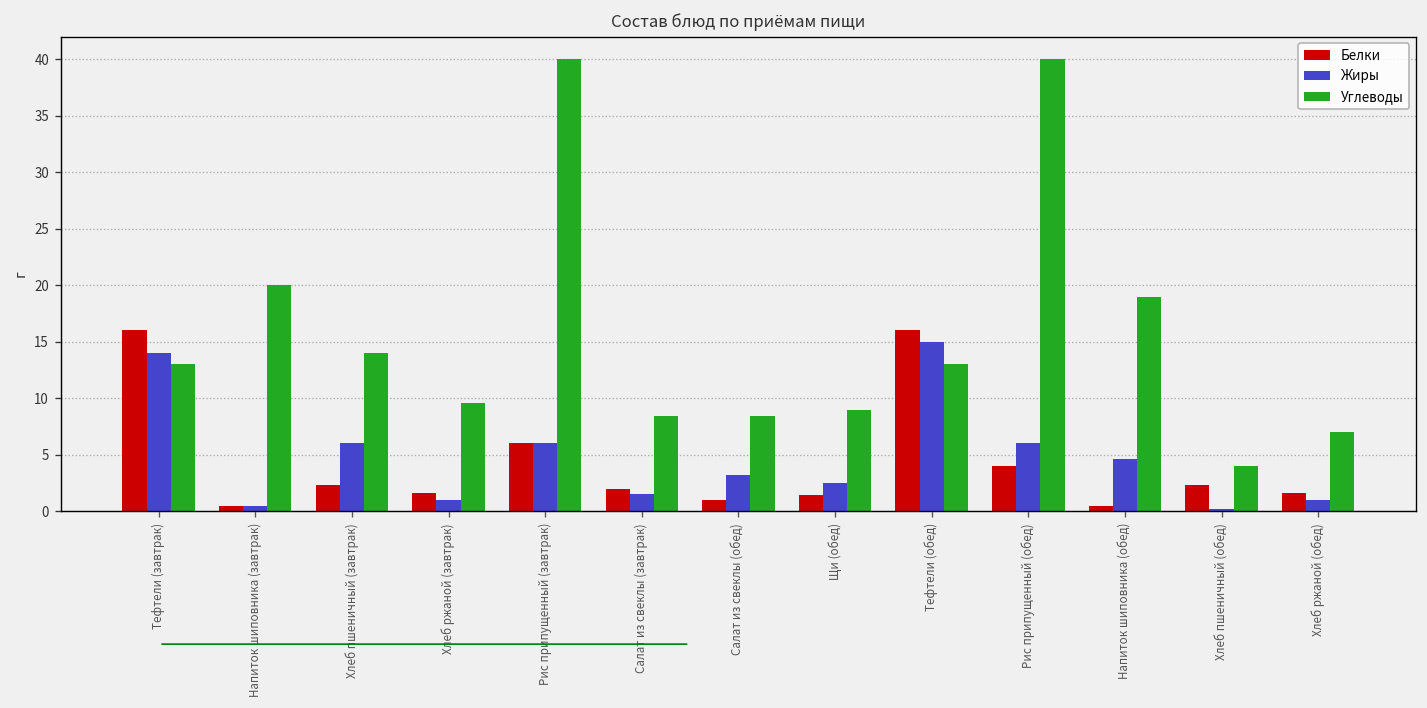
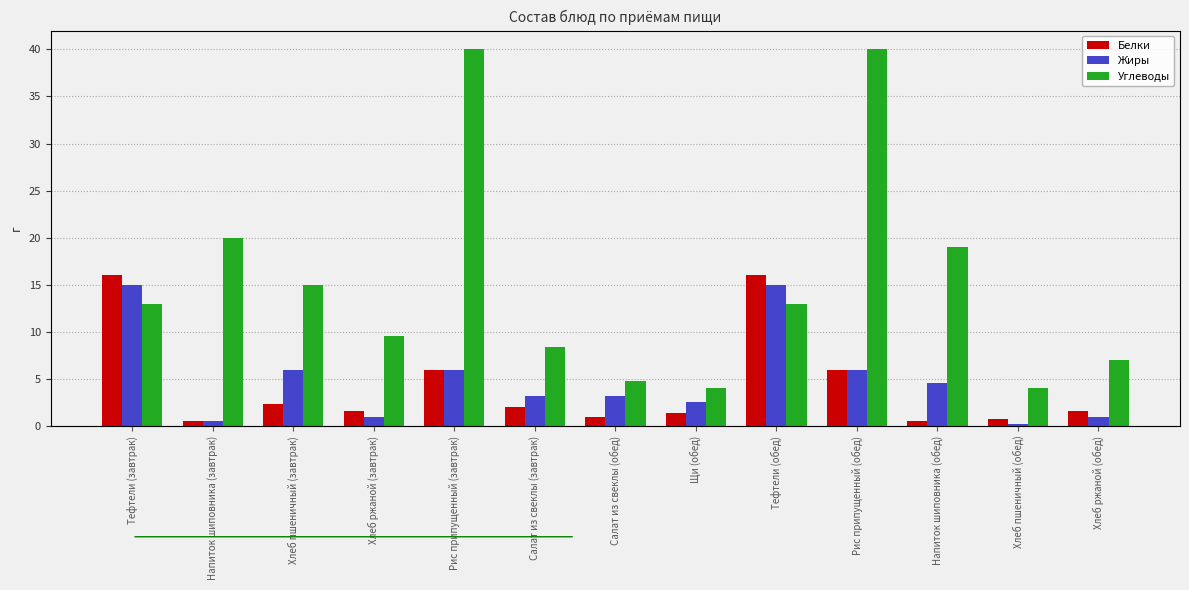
Жиры, Тефтели (завтрак): 14 -> 15
Углеводы, Хлеб пшеничный (завтрак): 14 -> 15
Жиры, Салат из свеклы (завтрак): 2 -> 3
Углеводы, Салат из свеклы (обед): 8 -> 5
Углеводы, Щи (обед): 9 -> 4
Белки, Рис припущенный (обед): 4 -> 6
Белки, Хлеб пшеничный (обед): 2 -> 1
